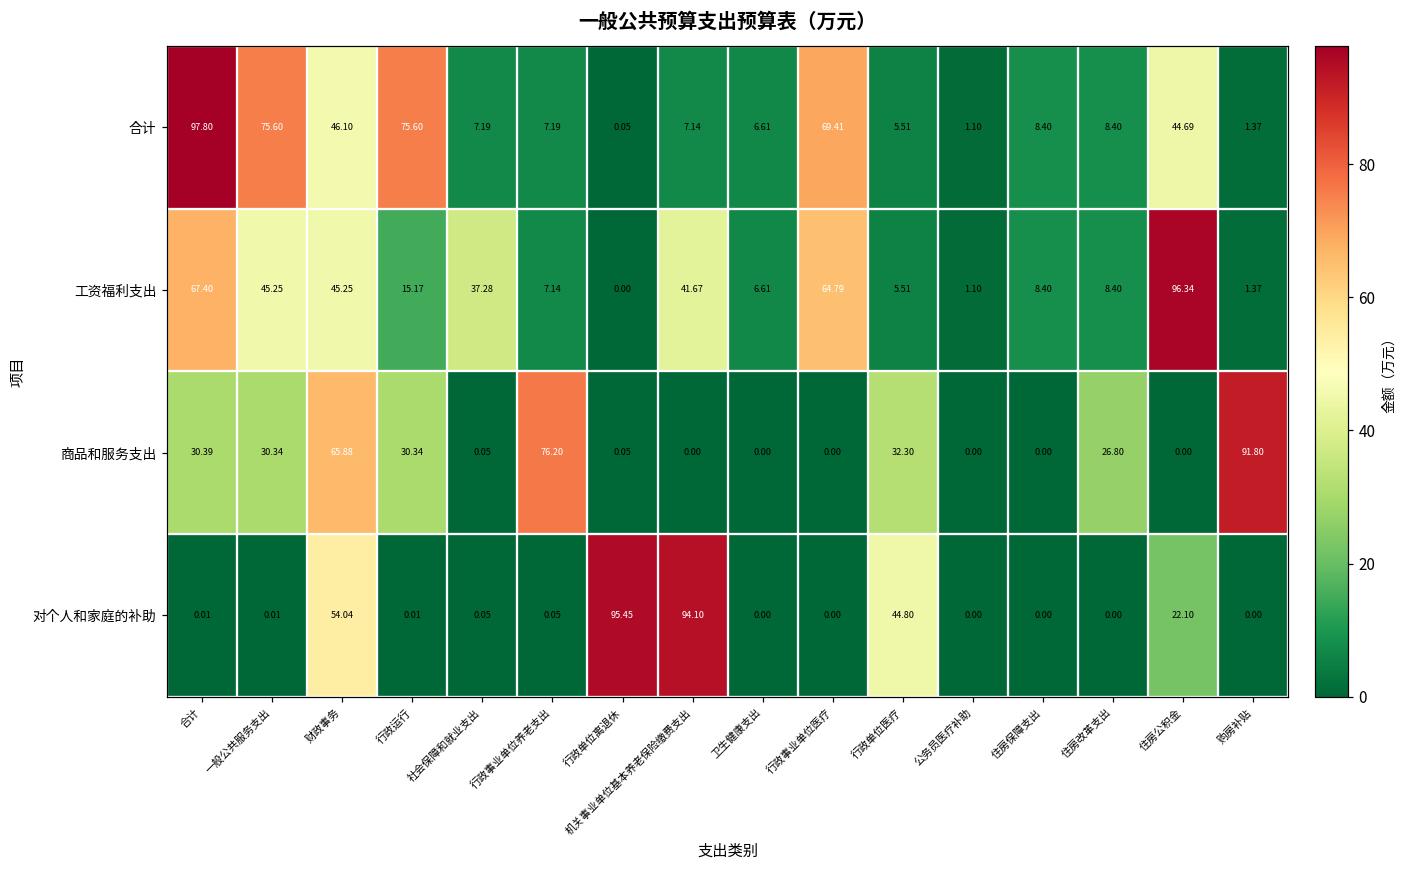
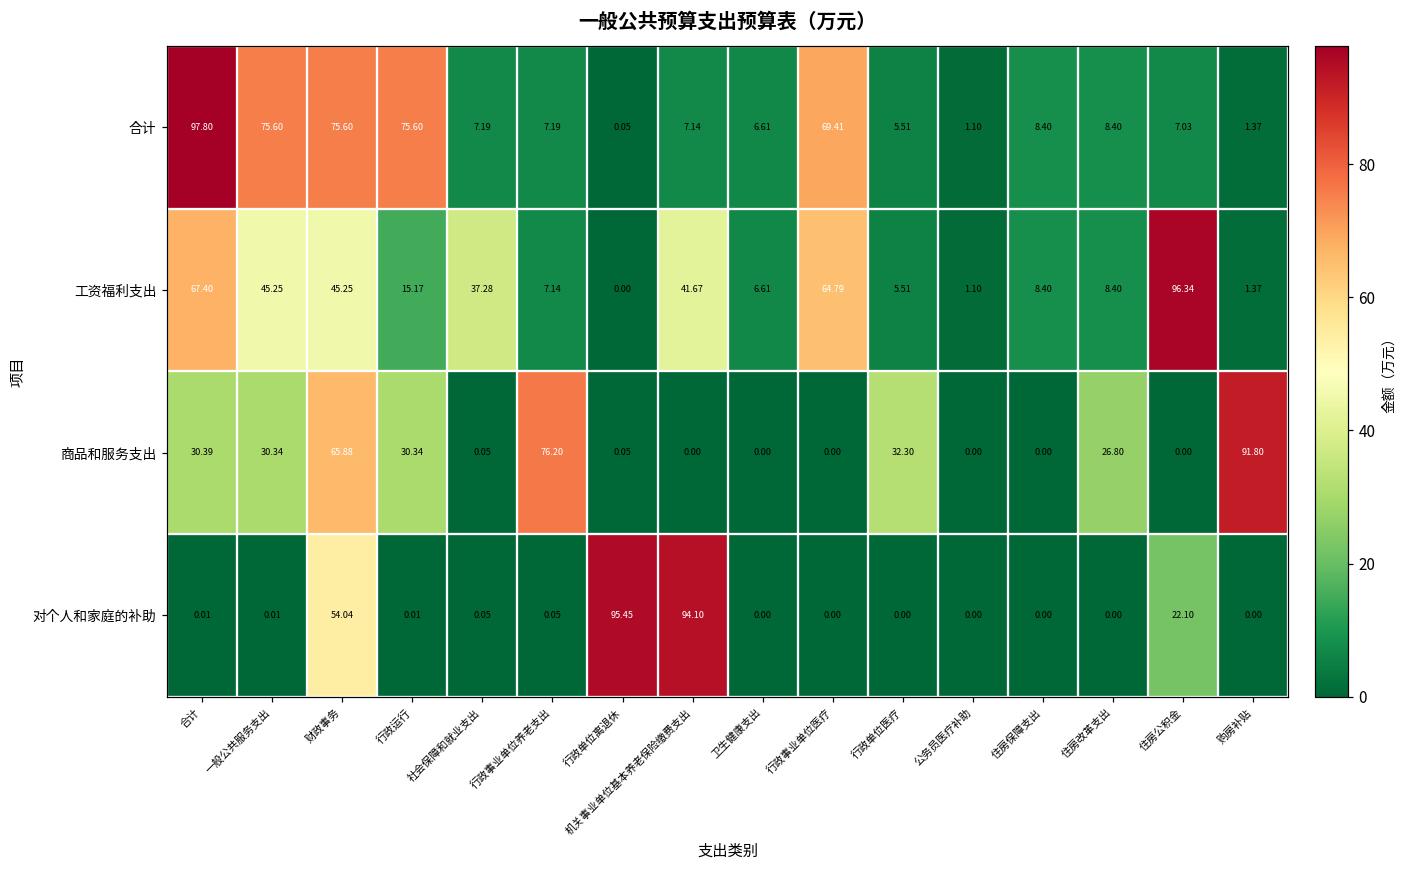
合计, 财政事务: 46.10 -> 75.60
合计, 住房公积金: 44.69 -> 7.03
对个人和家庭的补助, 行政单位医疗: 44.80 -> 0.00
